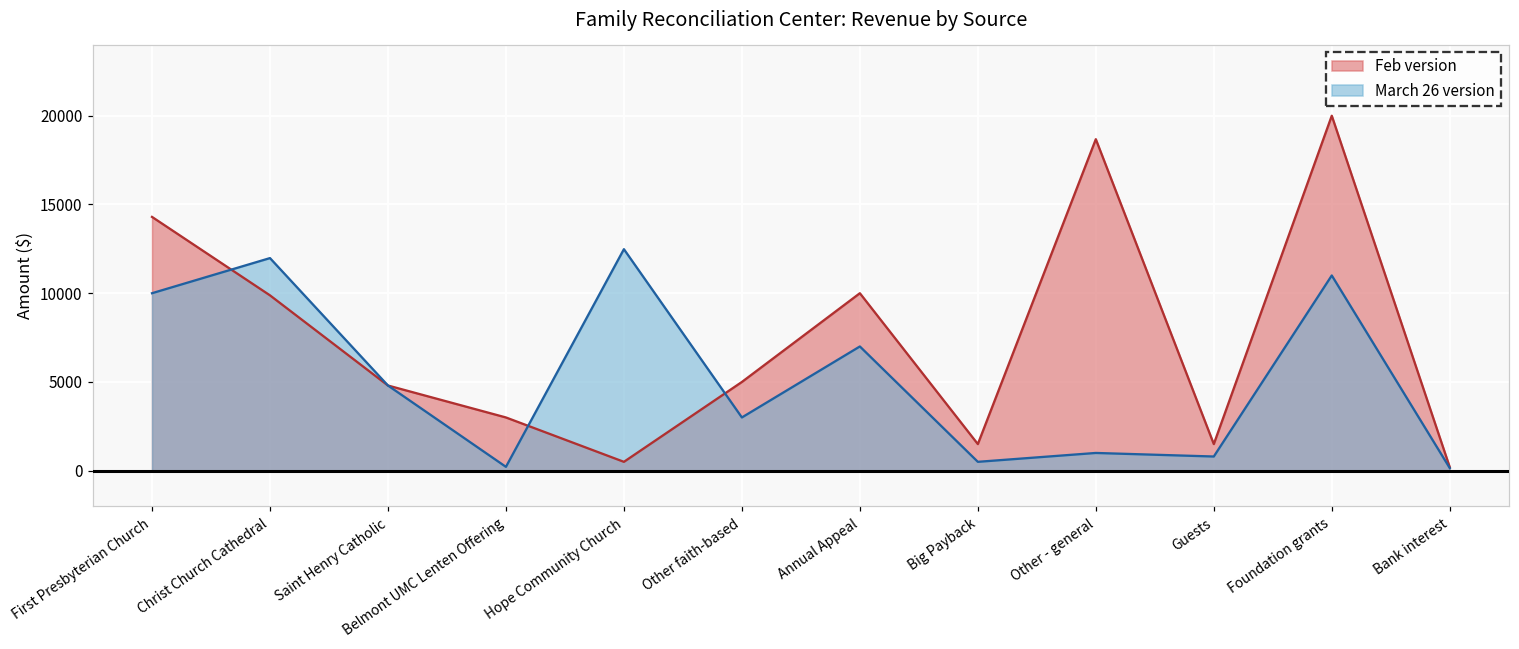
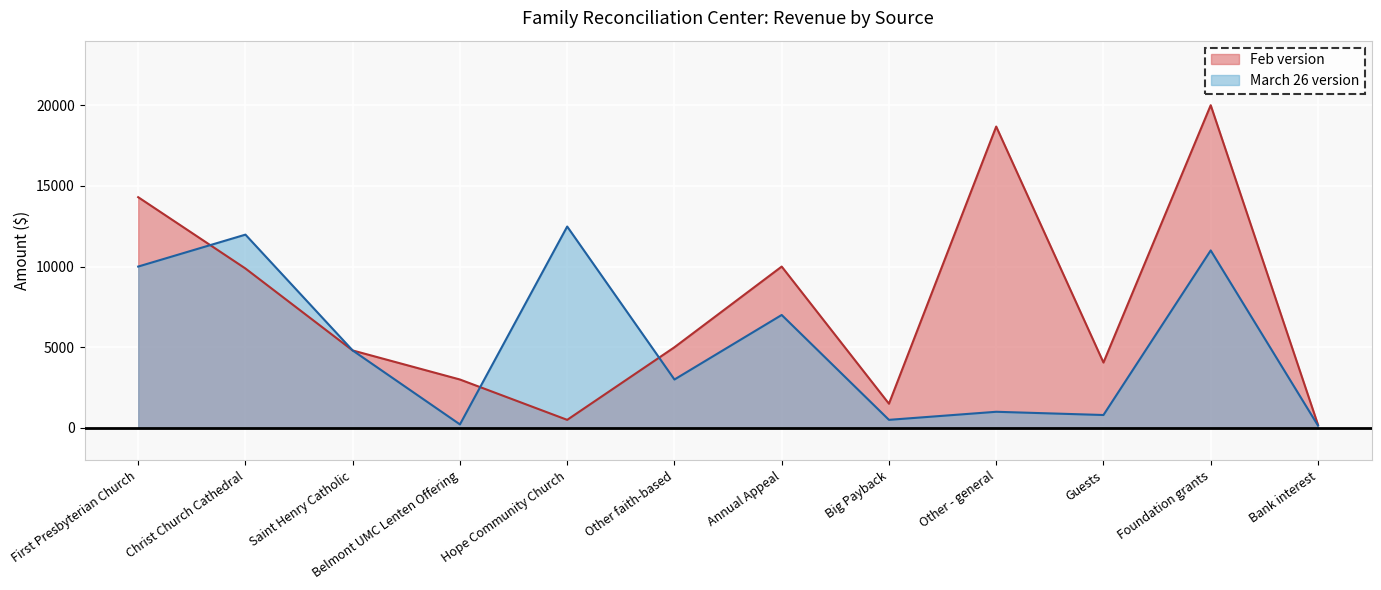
Feb version, Guests: 1500 -> 4100
